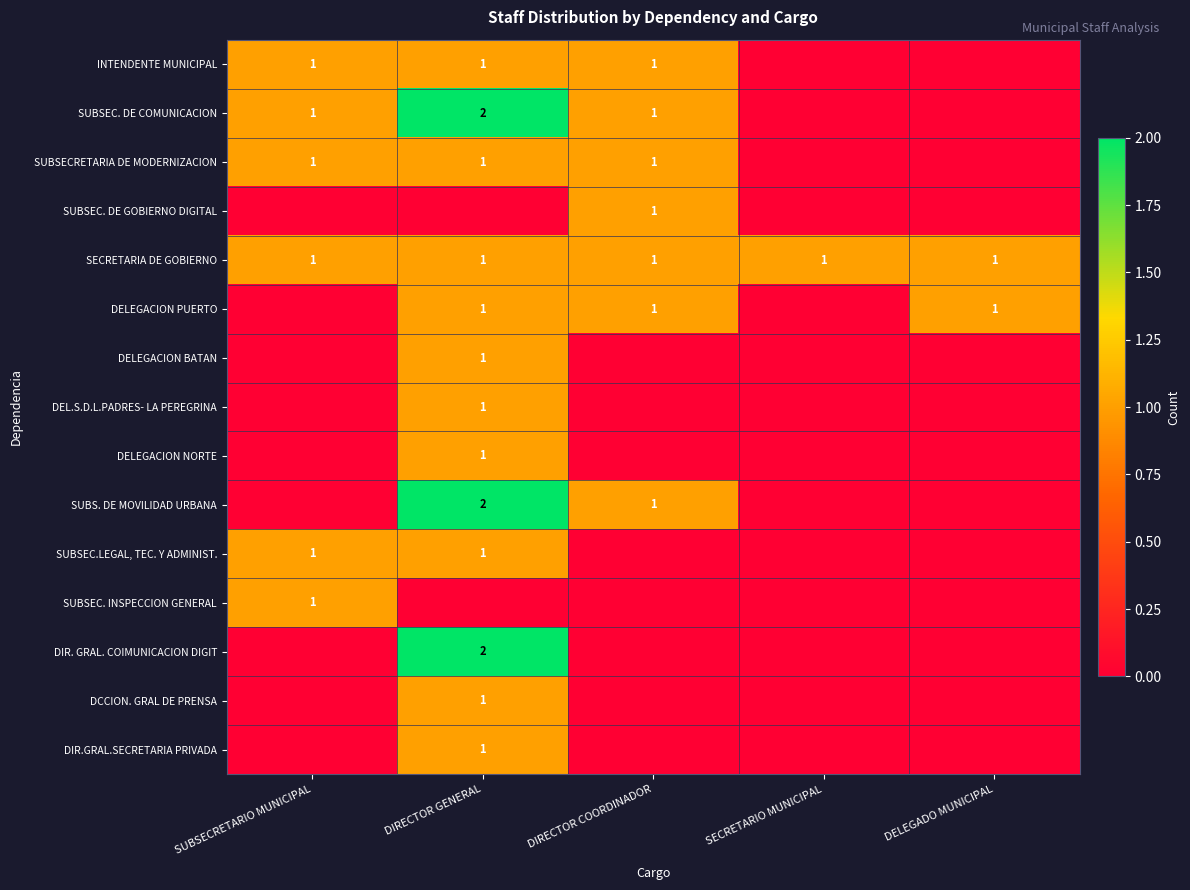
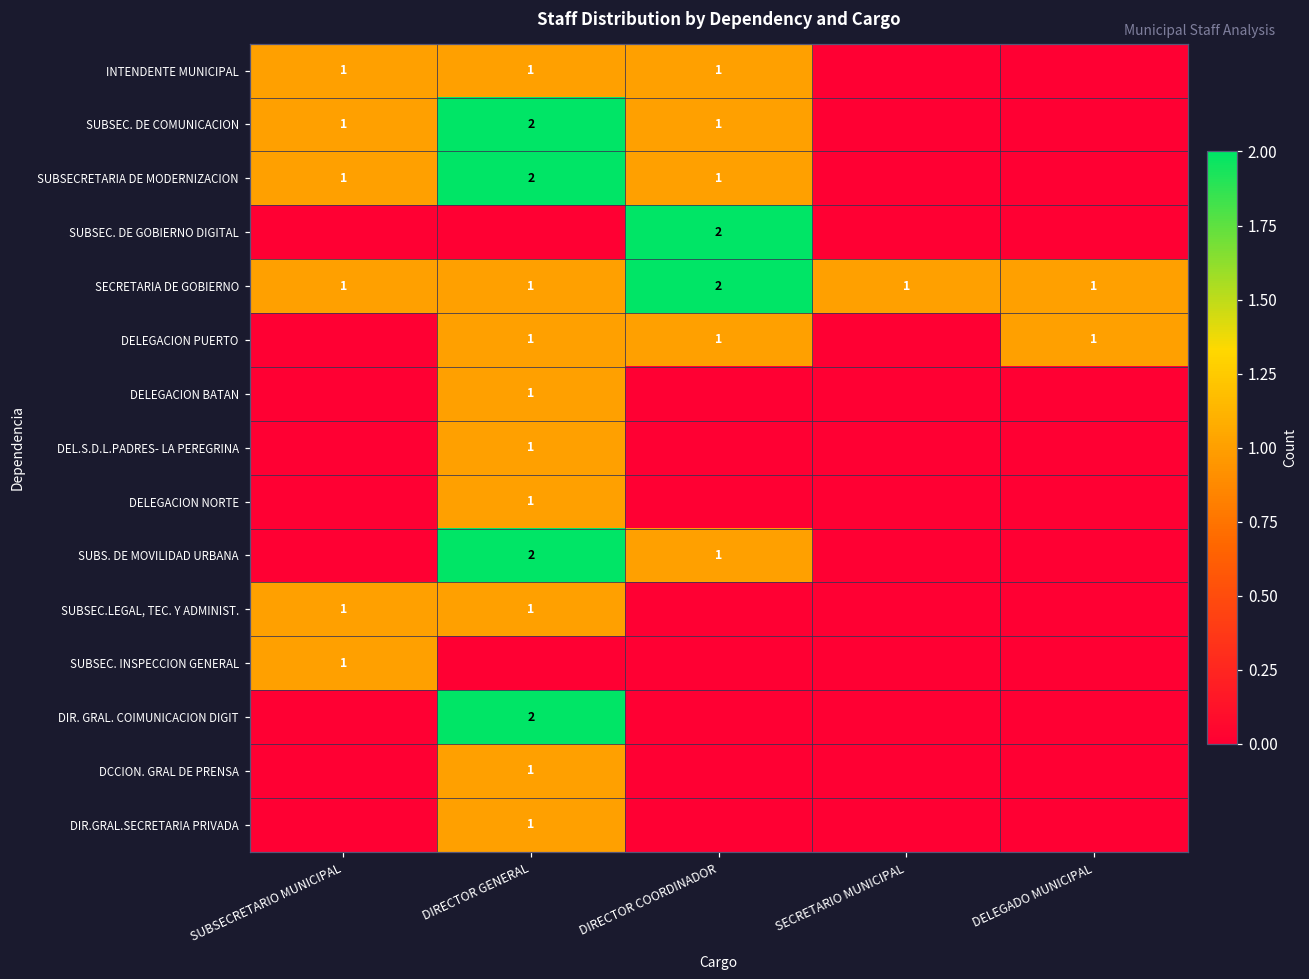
SUBSECRETARIA DE MODERNIZACION, DIRECTOR GENERAL: 1 -> 2
SUBSEC. DE GOBIERNO DIGITAL, DIRECTOR COORDINADOR: 1 -> 2
SECRETARIA DE GOBIERNO, DIRECTOR COORDINADOR: 1 -> 2
